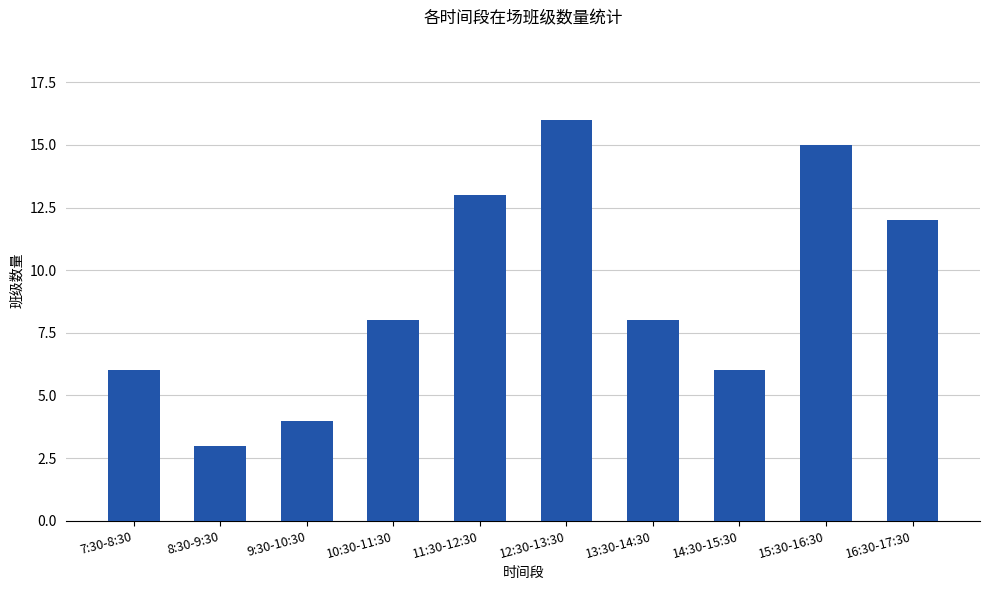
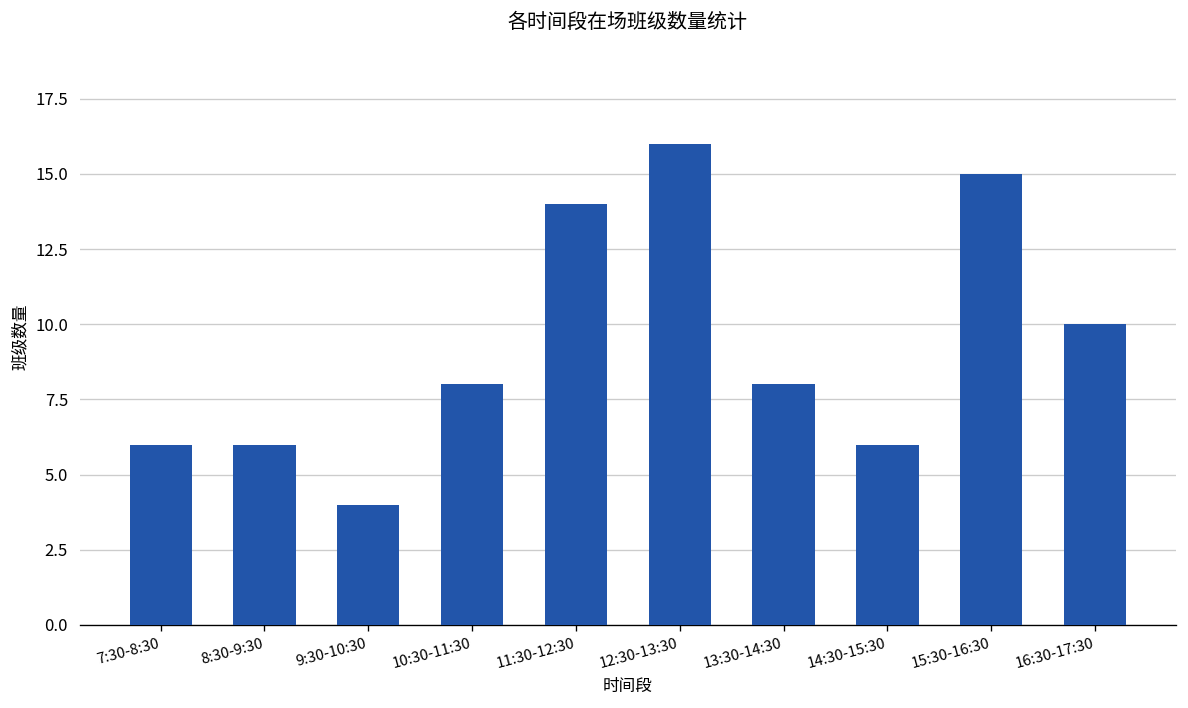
8:30-9:30: 3 -> 6
11:30-12:30: 13 -> 14
16:30-17:30: 12 -> 10
